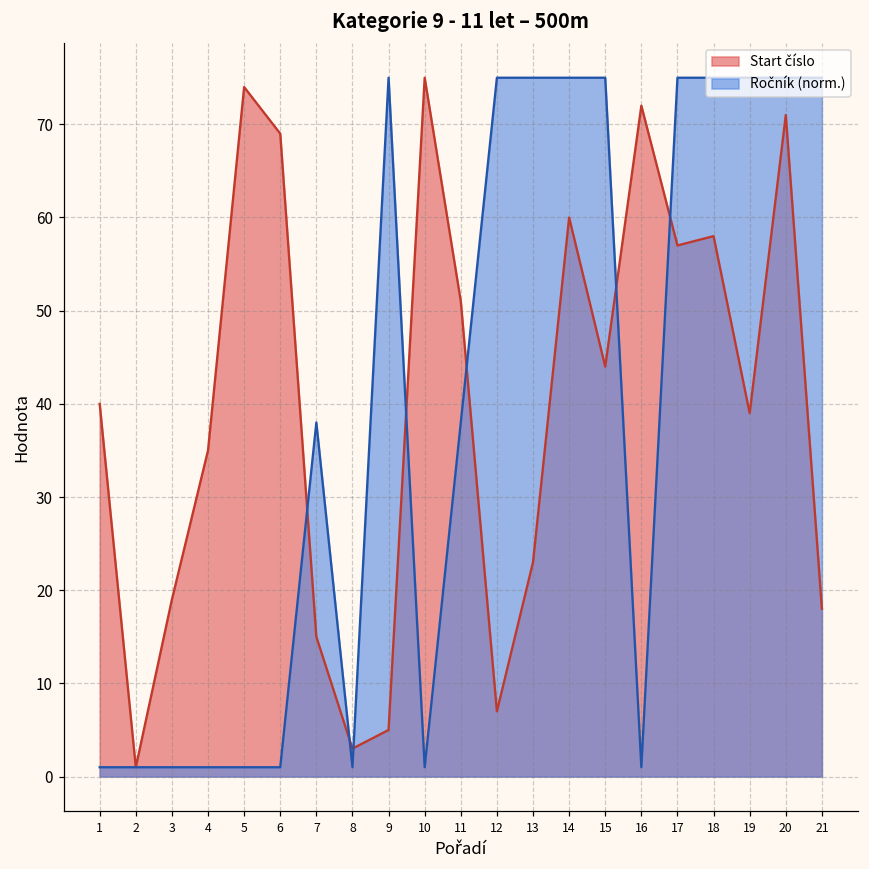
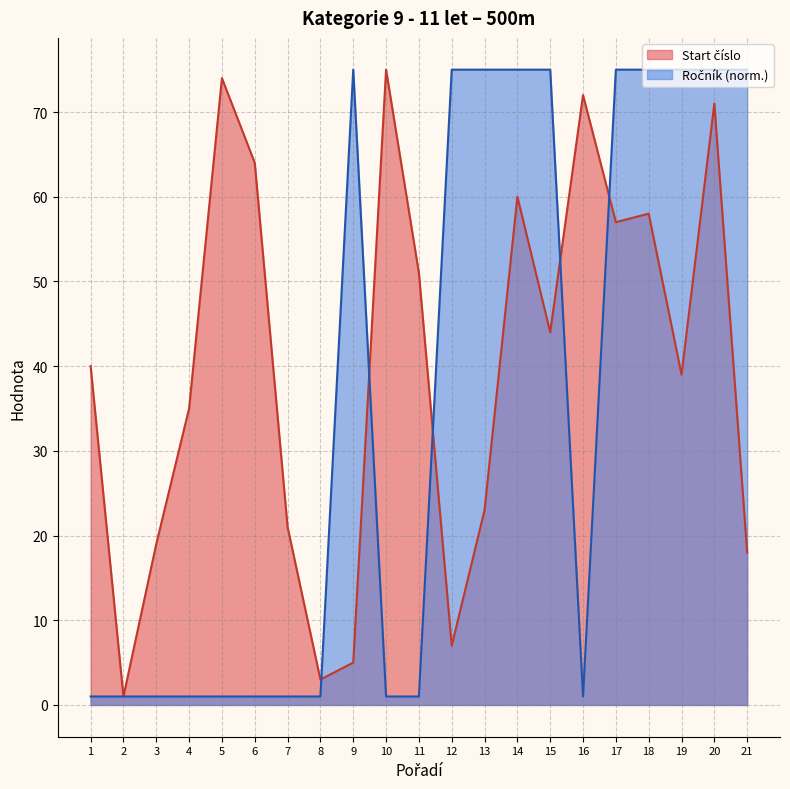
Start číslo, 6: 69 -> 64
Start číslo, 7: 15 -> 21
Ročník (norm.), 7: 38 -> 1
Ročník (norm.), 11: 38 -> 1
